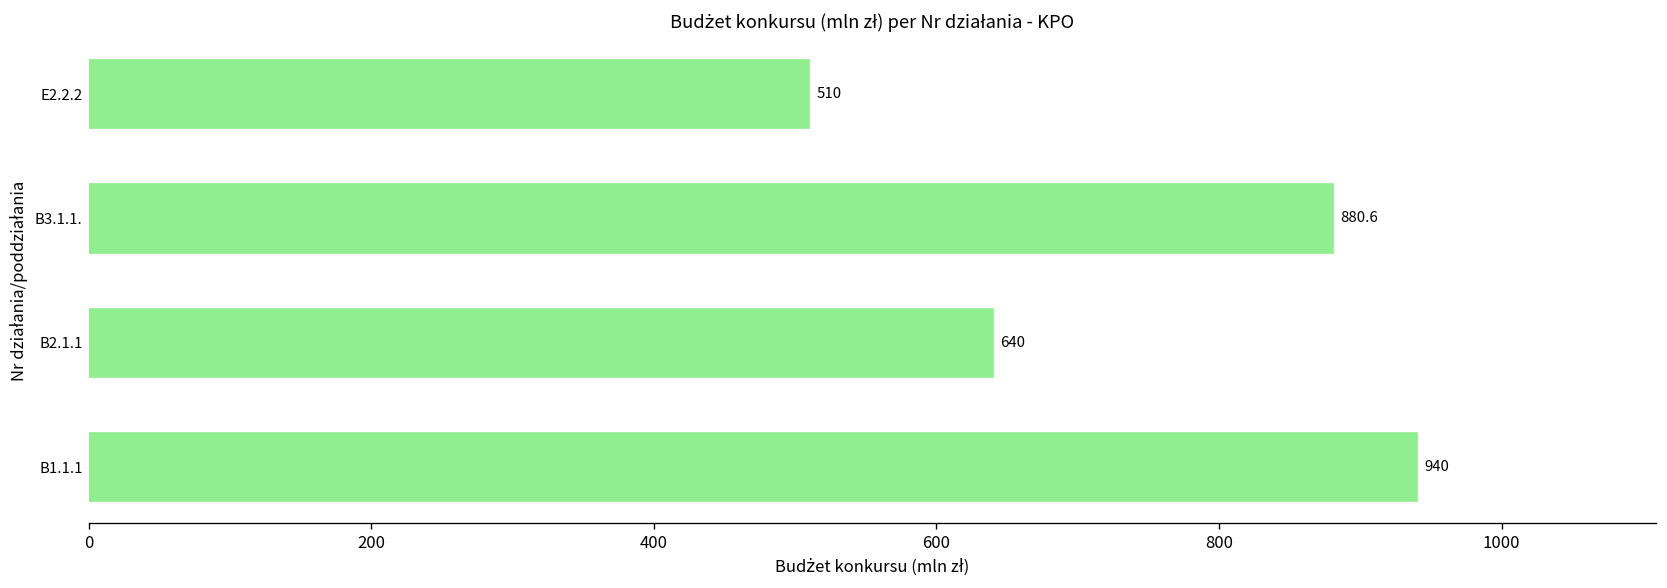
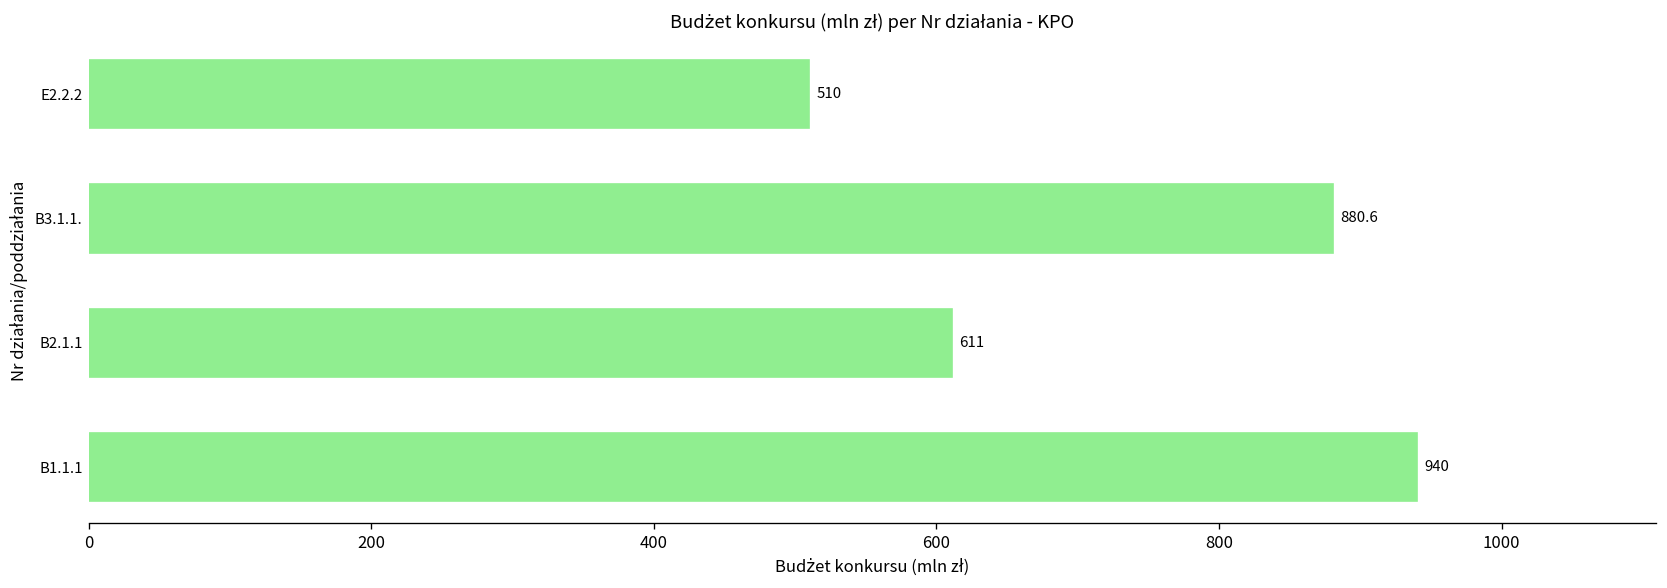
B2.1.1: 640 -> 611
